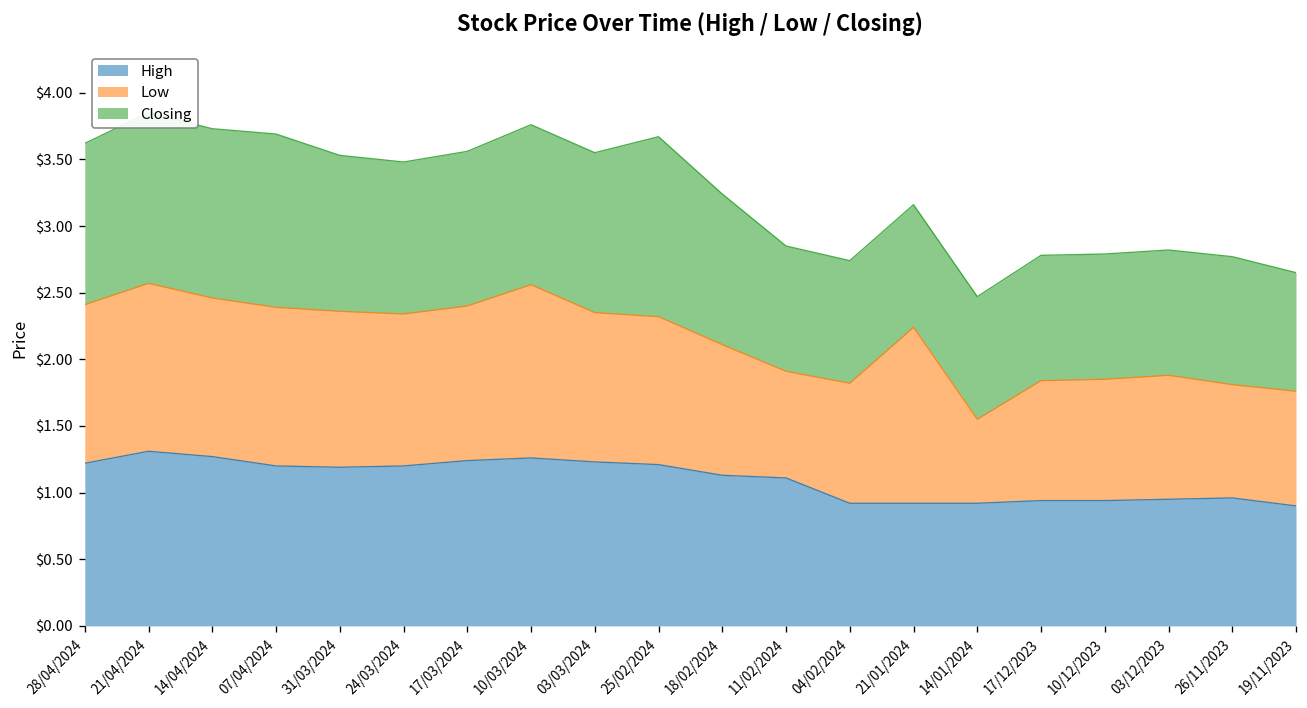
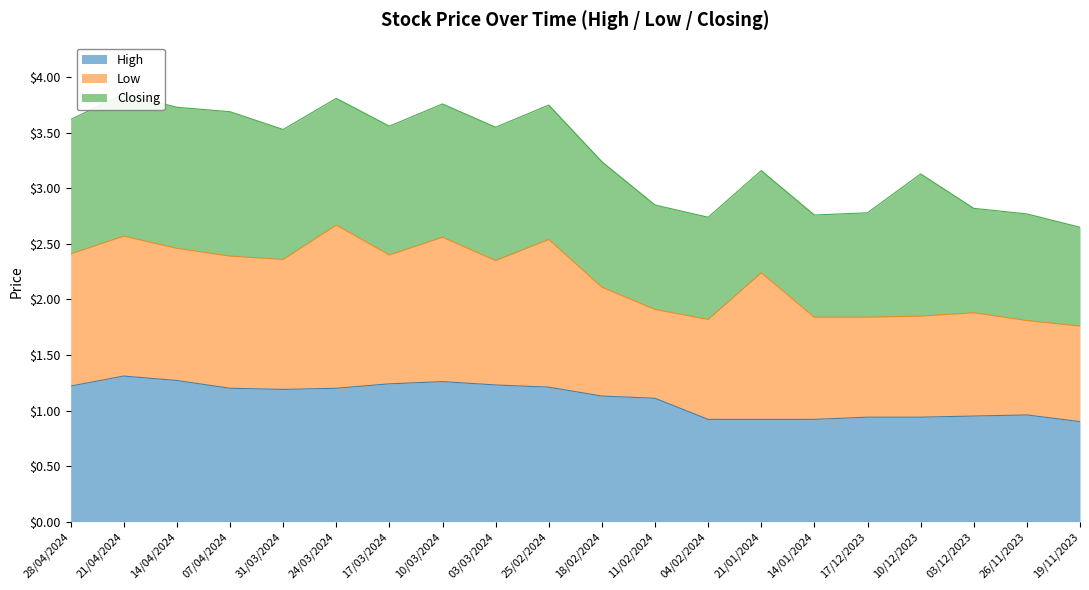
Low, 24/03/2024: $1.14 -> $1.47
Low, 25/02/2024: $1.11 -> $1.33
Closing, 25/02/2024: $1.35 -> $1.21
Low, 14/01/2024: $0.63 -> $0.92
Closing, 10/12/2023: $0.94 -> $1.28
